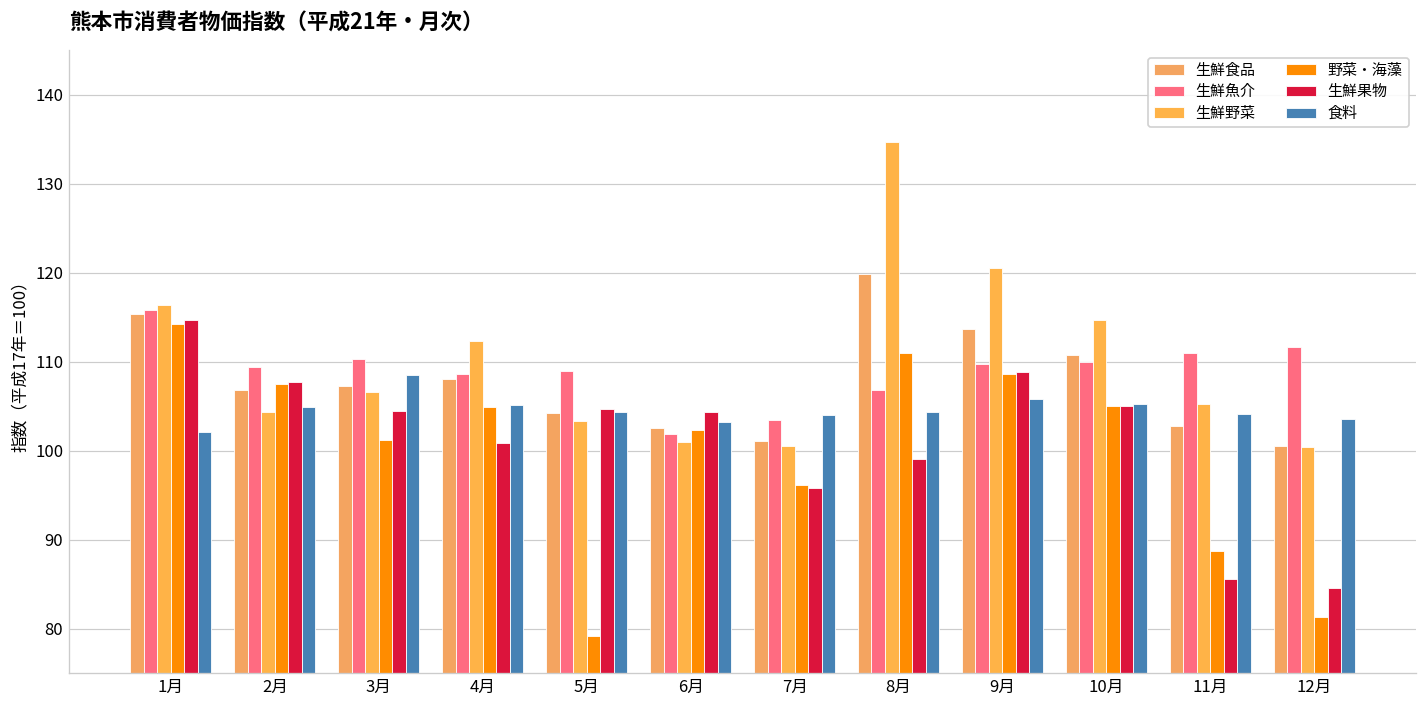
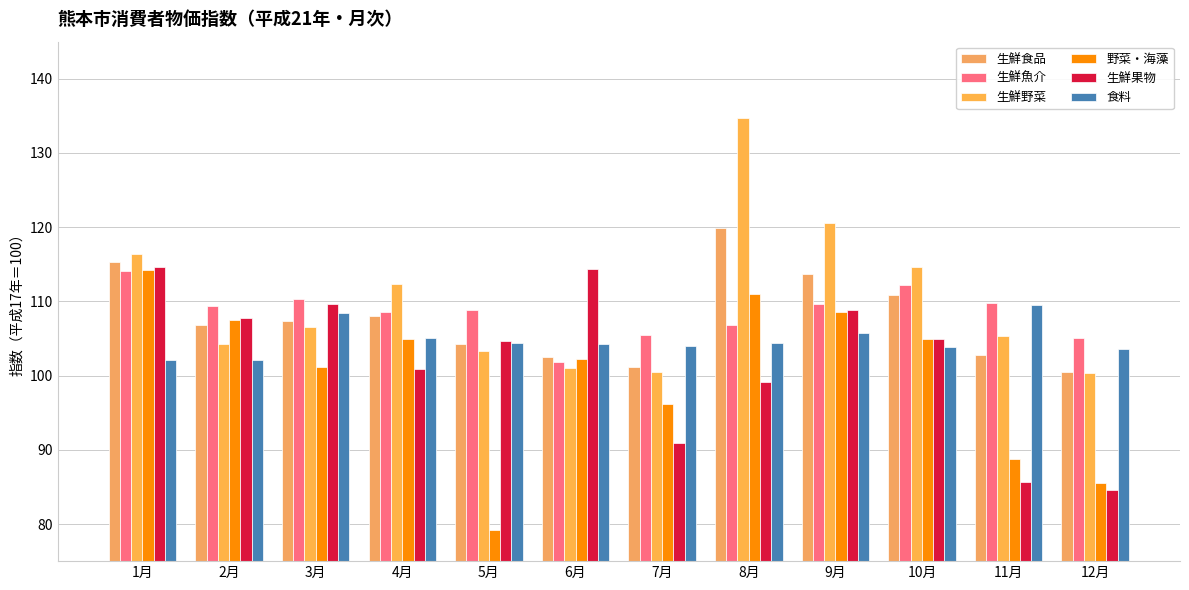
生鮮魚介, 1月: 116 -> 114
食料, 2月: 105 -> 102
生鮮果物, 3月: 105 -> 110
生鮮果物, 6月: 104 -> 114
食料, 6月: 103 -> 104
生鮮魚介, 7月: 104 -> 106
生鮮果物, 7月: 96 -> 91
生鮮魚介, 10月: 110 -> 112
食料, 10月: 105 -> 104
生鮮魚介, 11月: 111 -> 110
食料, 11月: 104 -> 110
生鮮魚介, 12月: 112 -> 105
野菜・海藻, 12月: 81 -> 86
